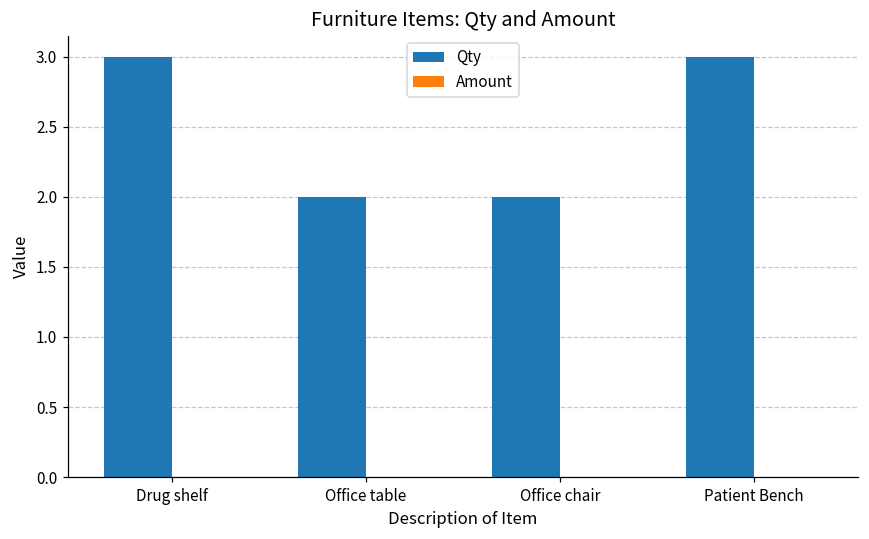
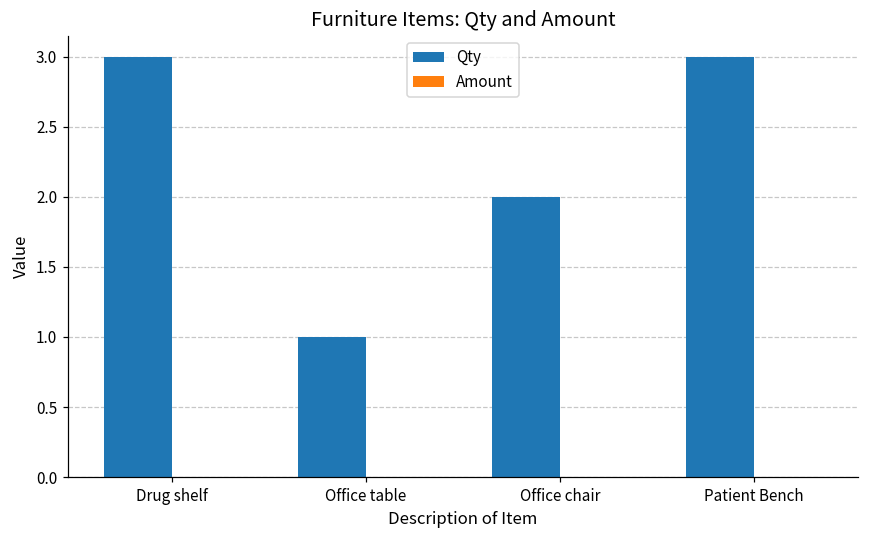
Qty, Office table: 2 -> 1
